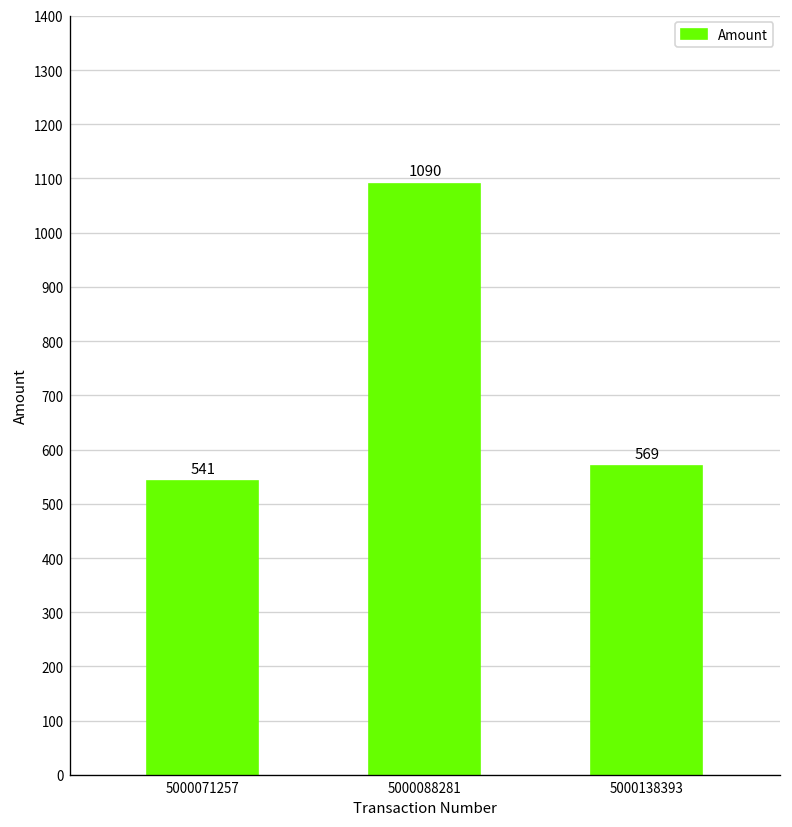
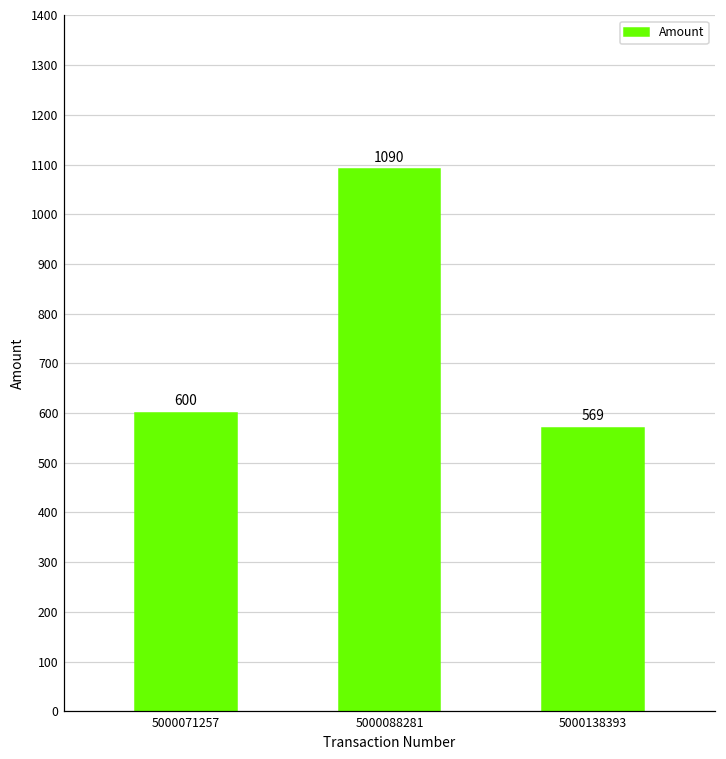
5000071257: 541 -> 600
